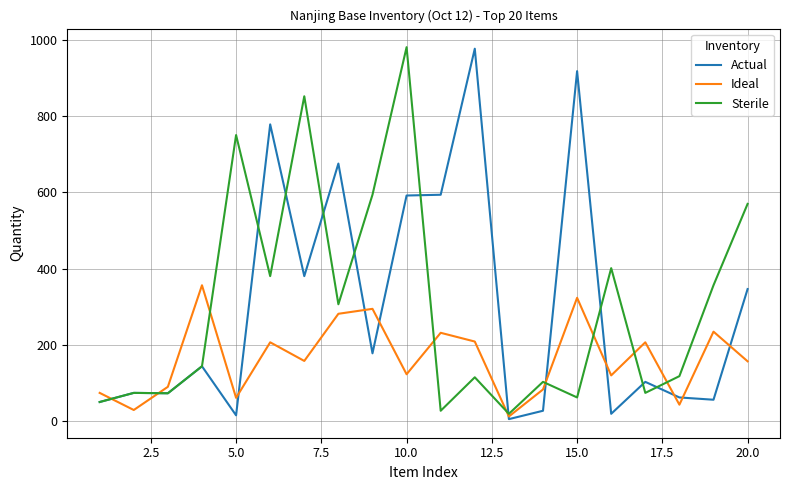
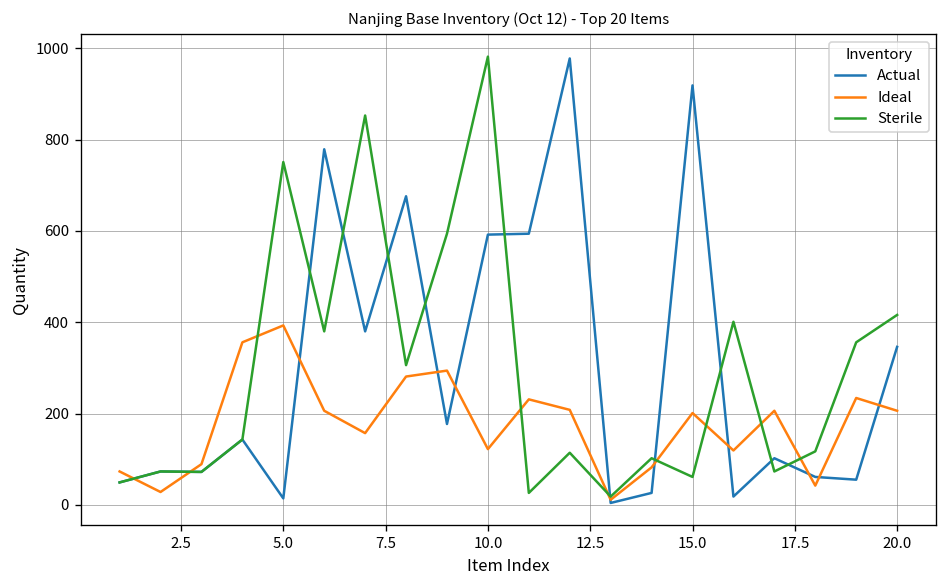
Ideal, 5.0: 60 -> 390
Ideal, 15.0: 320 -> 200
Ideal, 20.0: 160 -> 210
Sterile, 20.0: 570 -> 420
